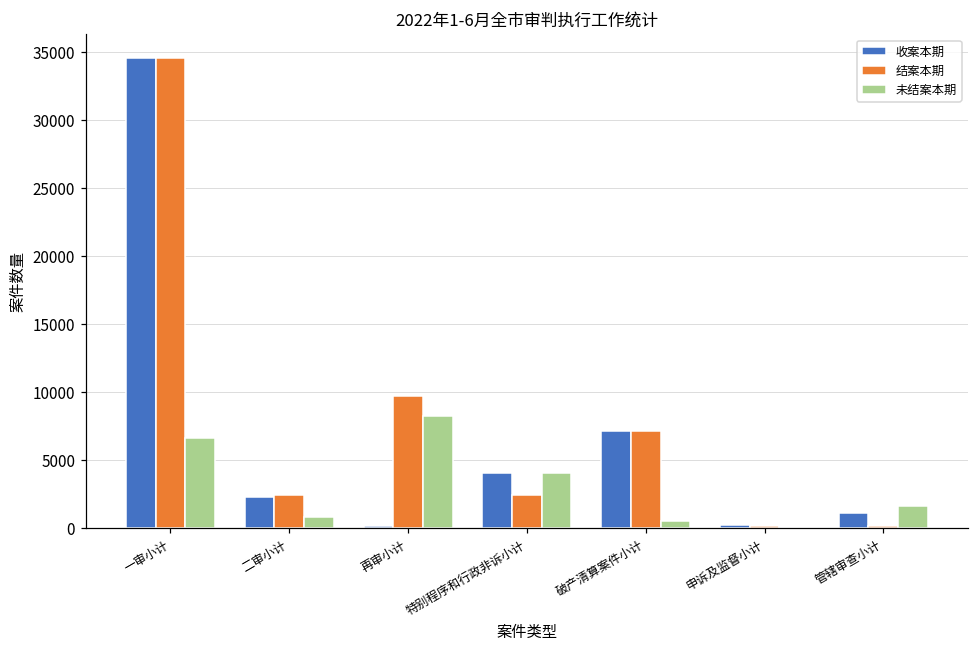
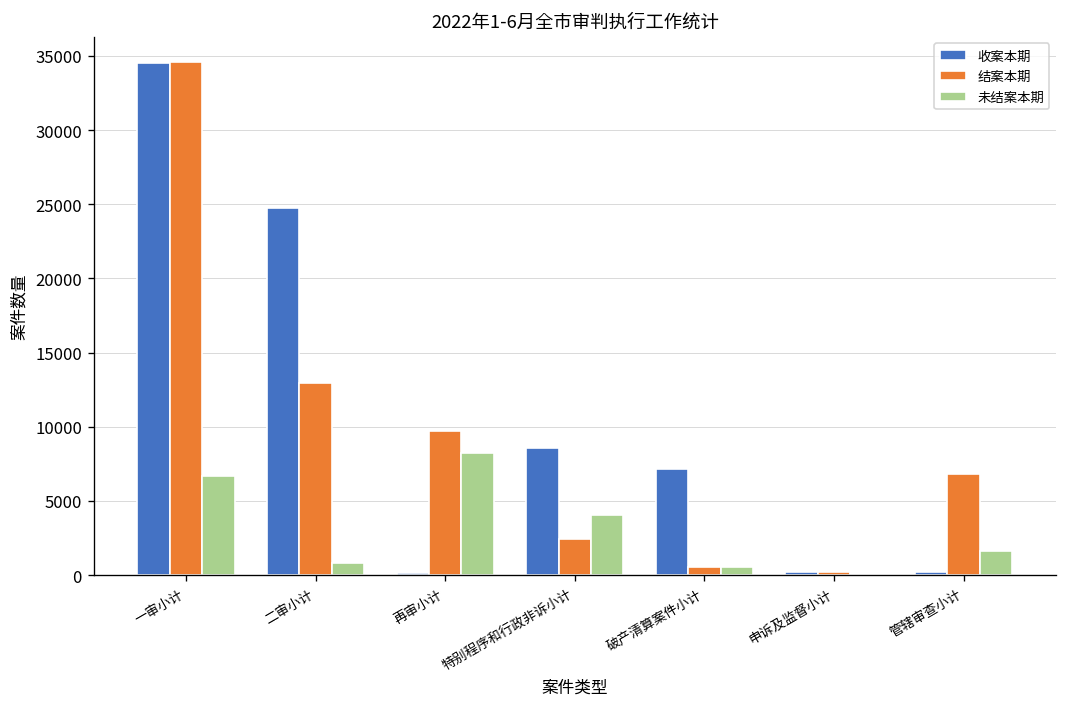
收案本期, 二审小计: 2300 -> 24700
结案本期, 二审小计: 2400 -> 13000
收案本期, 特别程序和行政非诉小计: 4000 -> 8600
结案本期, 破产清算案件小计: 7100 -> 500
收案本期, 管辖审查小计: 1100 -> 200
结案本期, 管辖审查小计: 200 -> 6800
